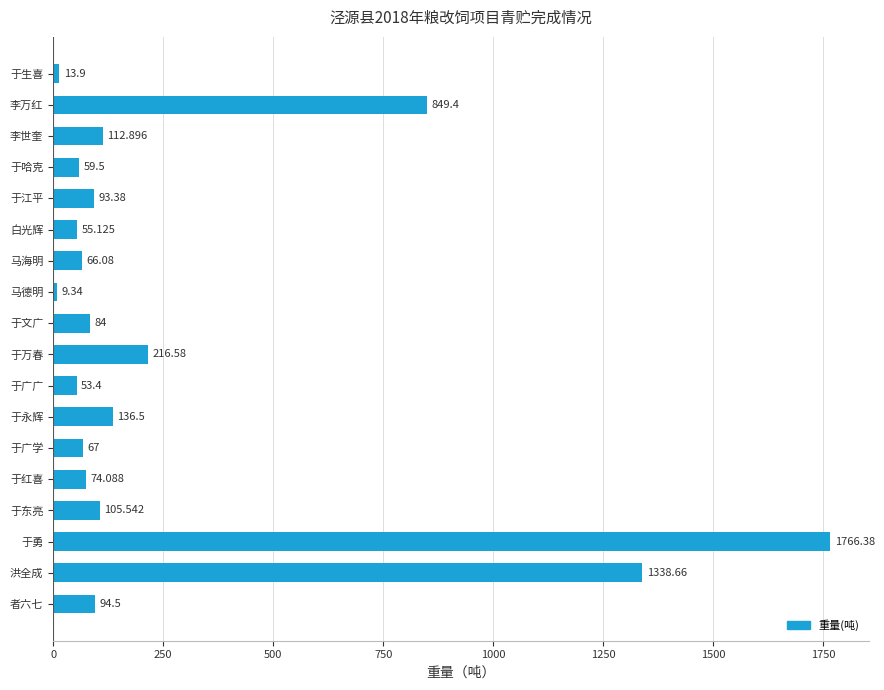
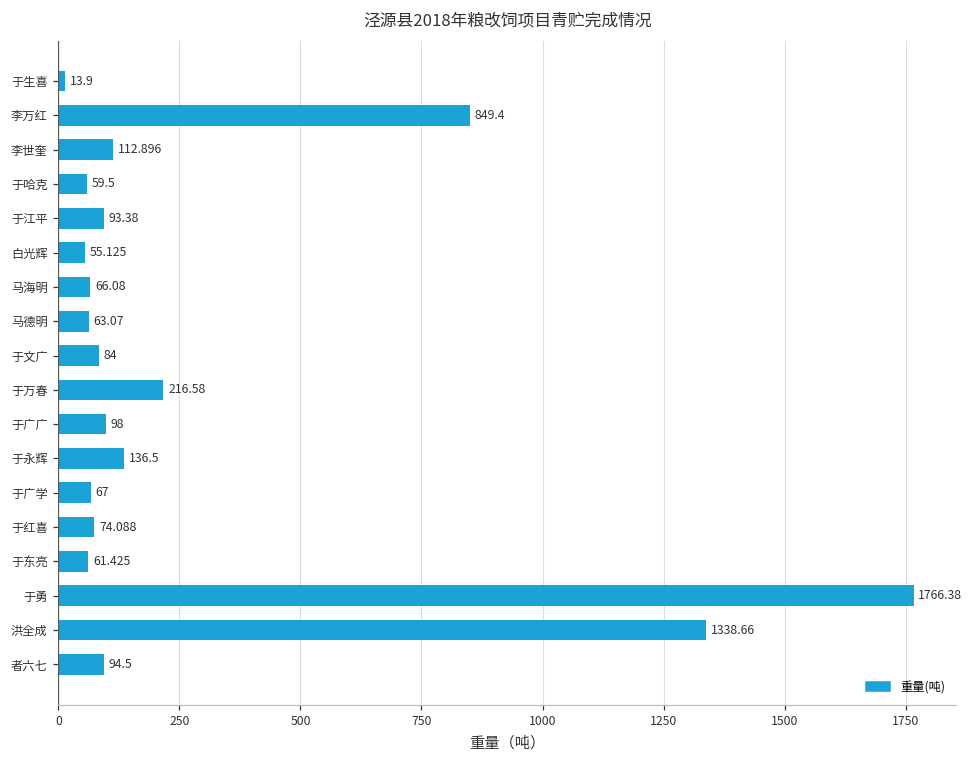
马德明: 9.34 -> 63.07
于广广: 53.4 -> 98
于东亮: 105.542 -> 61.425
